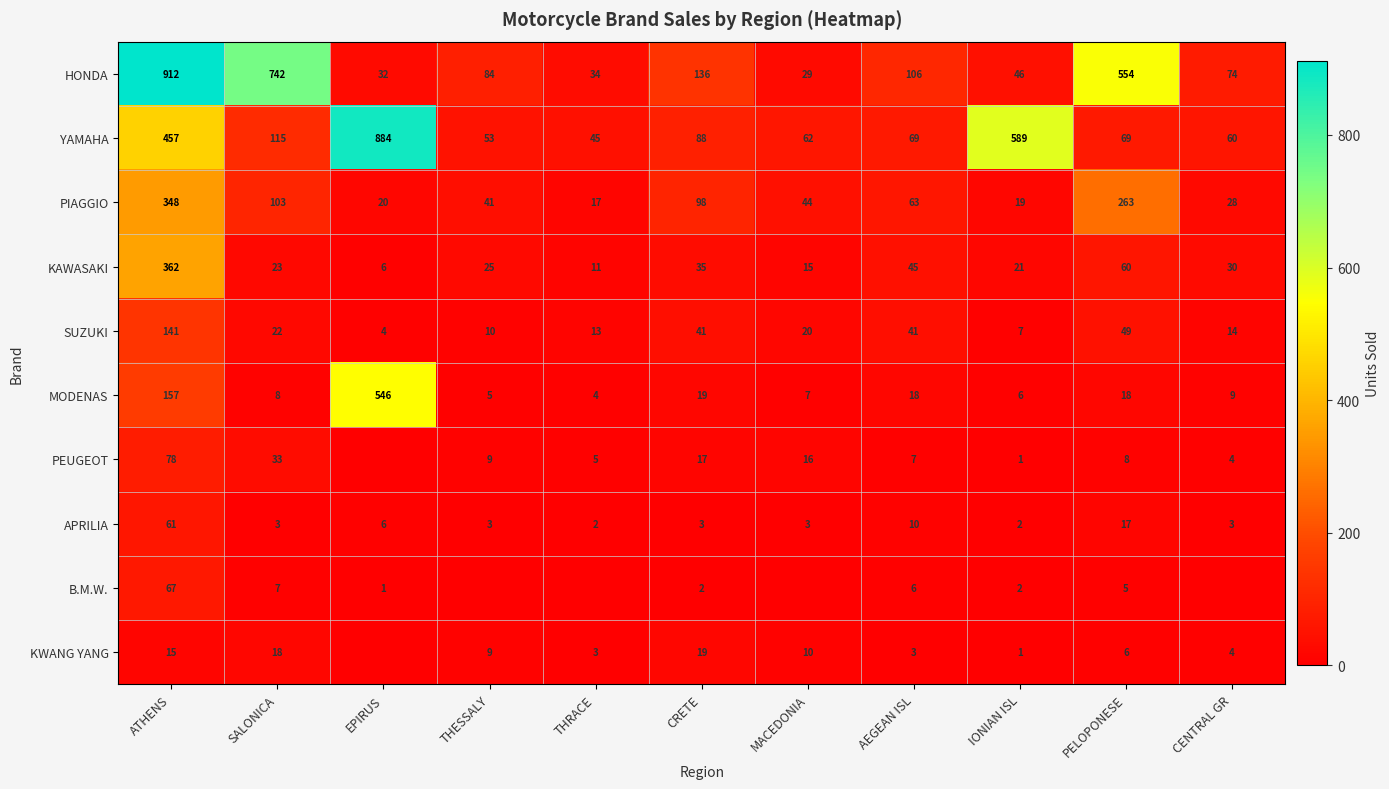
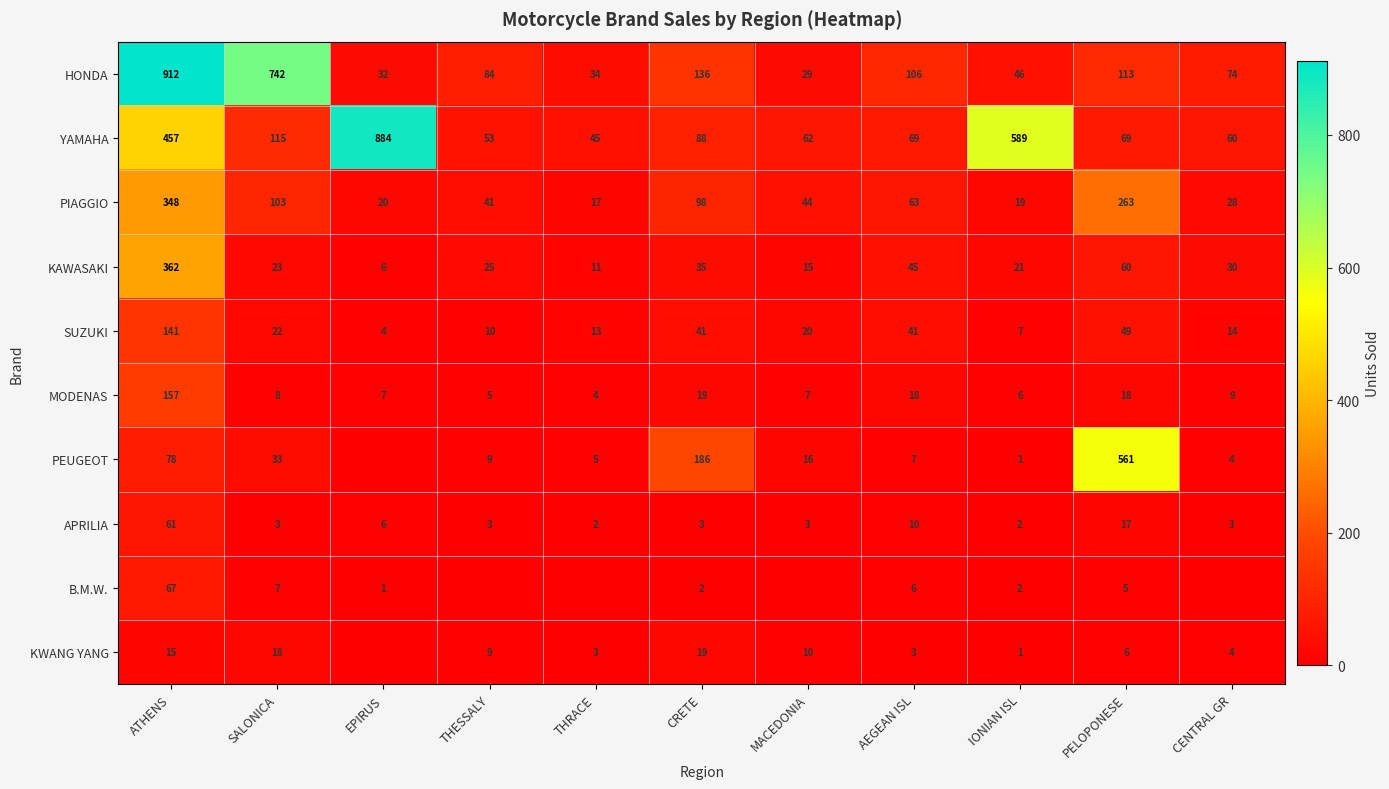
HONDA, PELOPONESE: 554 -> 113
MODENAS, EPIRUS: 546 -> 7
PEUGEOT, CRETE: 17 -> 186
PEUGEOT, PELOPONESE: 8 -> 561
